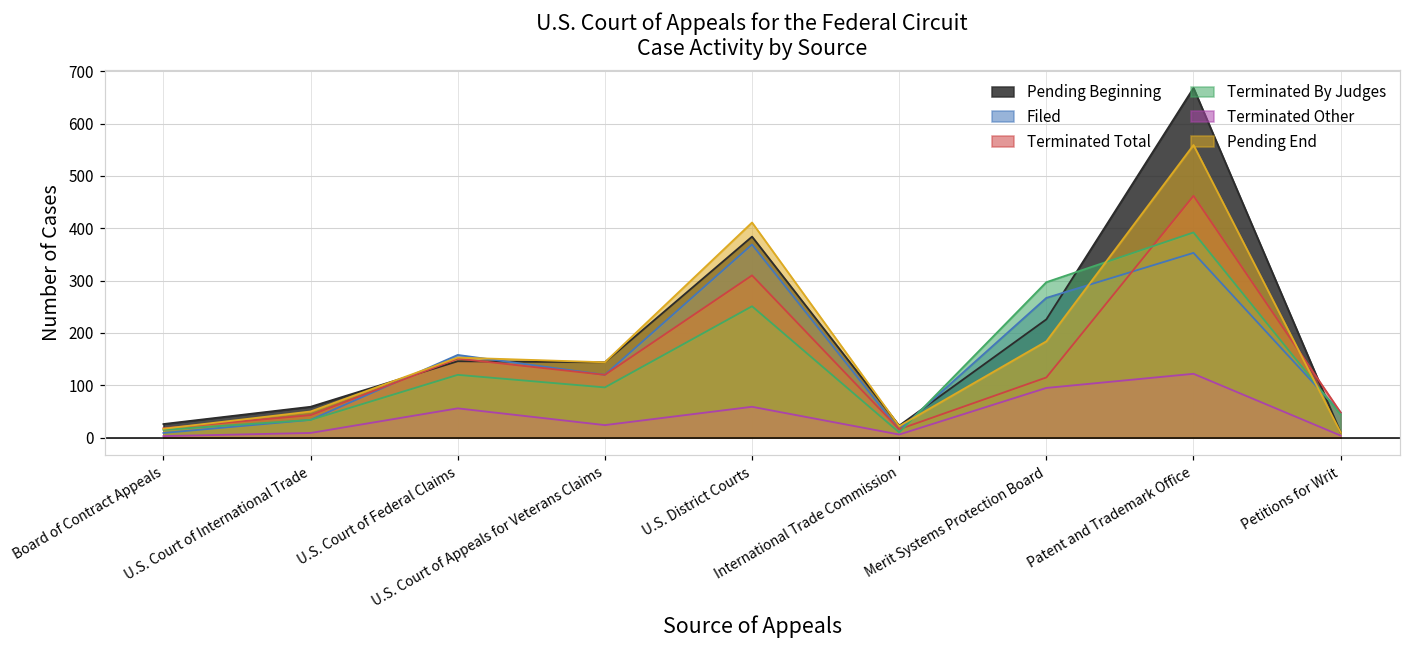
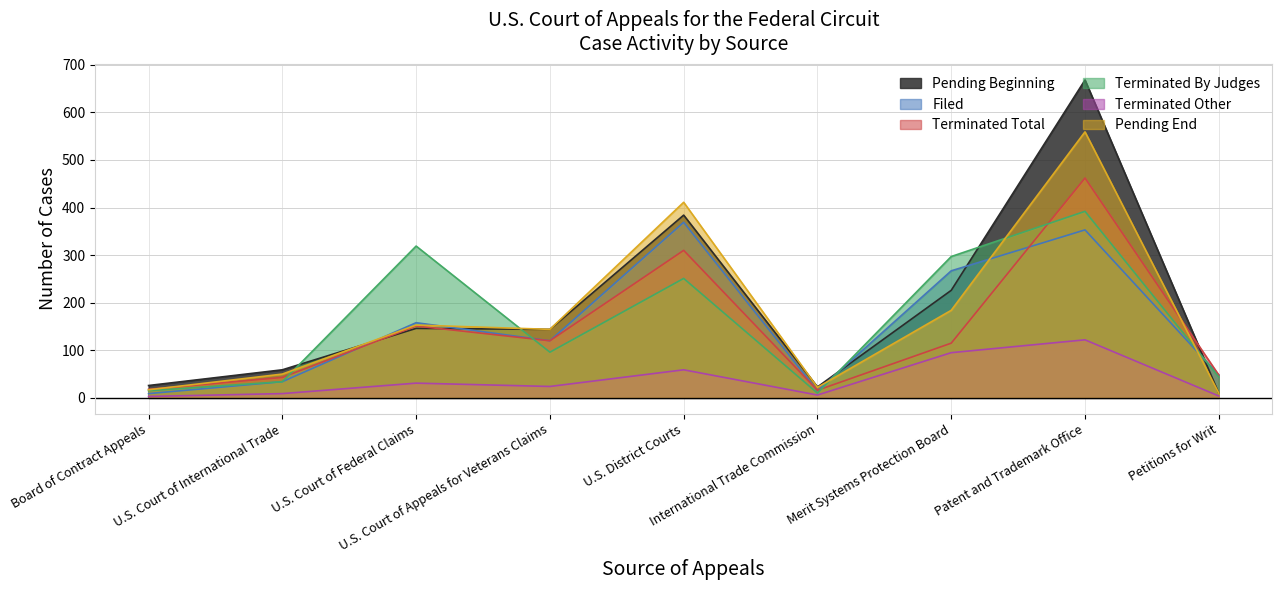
Terminated By Judges, U.S. Court of Federal Claims: 120 -> 320
Terminated Other, U.S. Court of Federal Claims: 60 -> 30
